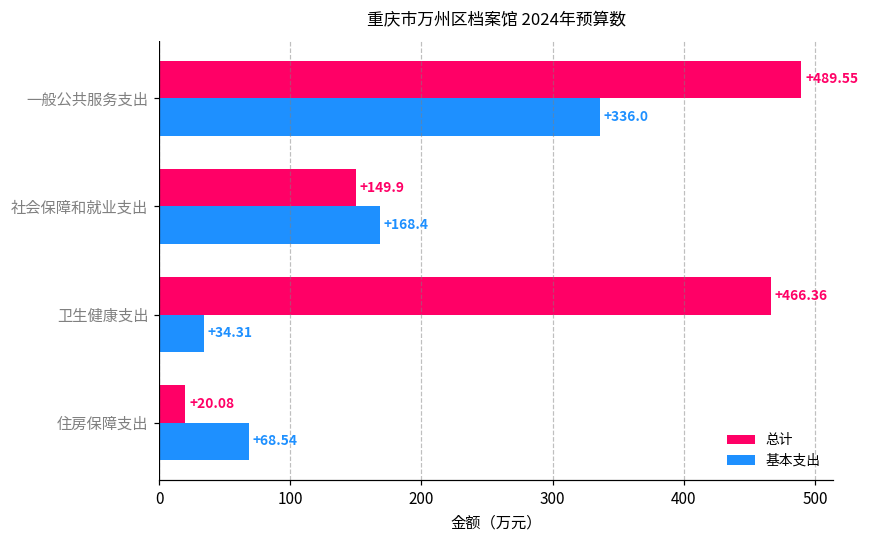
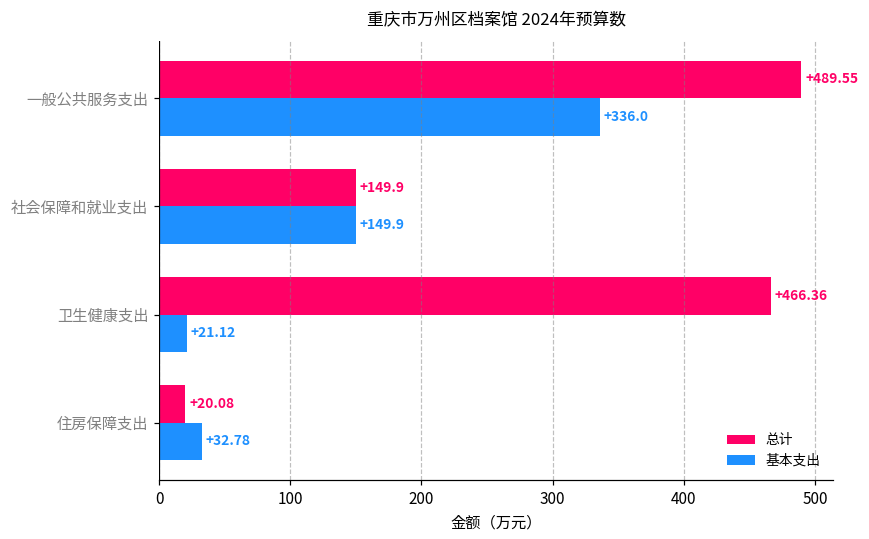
基本支出, 社会保障和就业支出: +168.4 -> +149.9
基本支出, 卫生健康支出: +34.31 -> +21.12
基本支出, 住房保障支出: +68.54 -> +32.78
